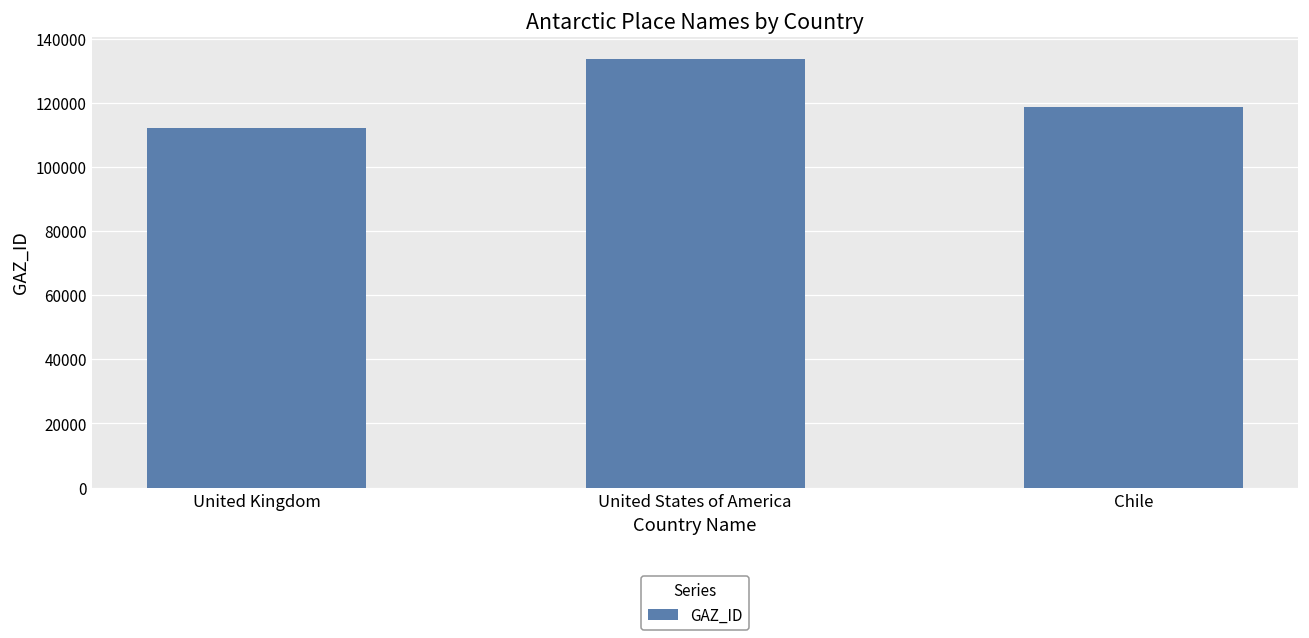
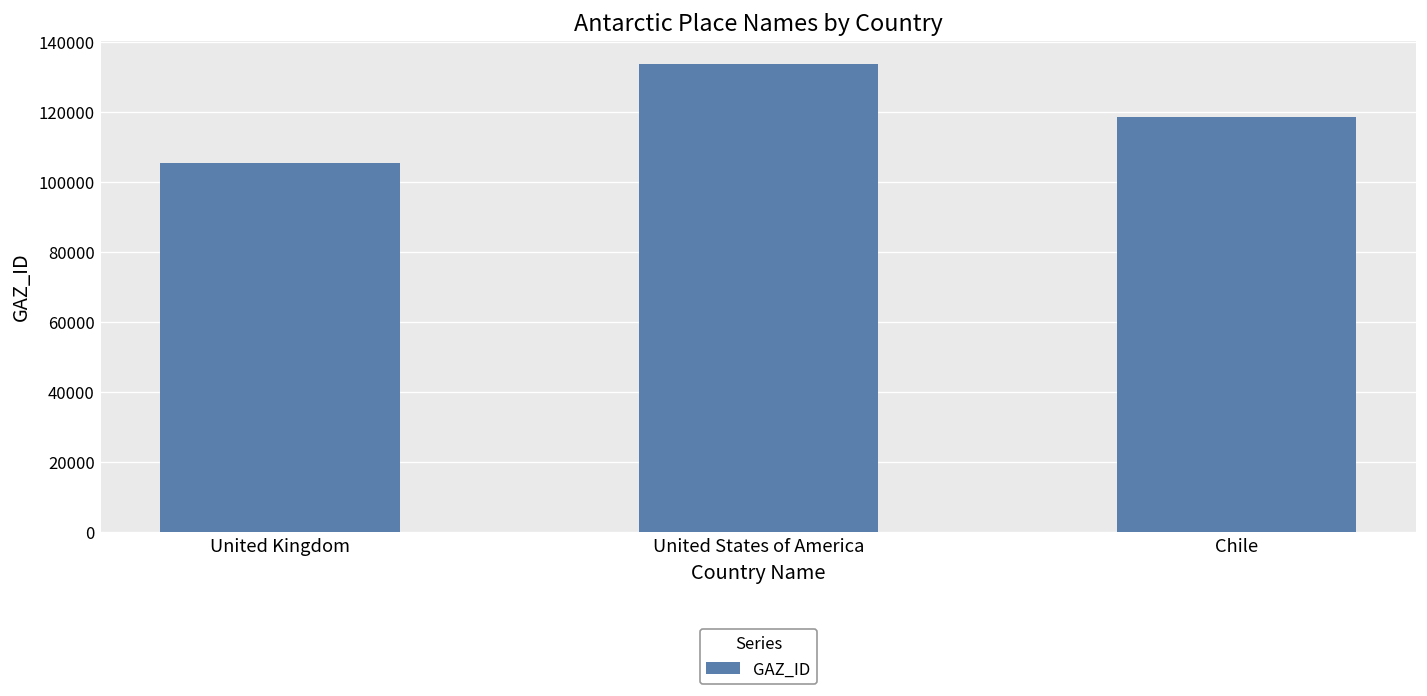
United Kingdom: 112000 -> 105000
